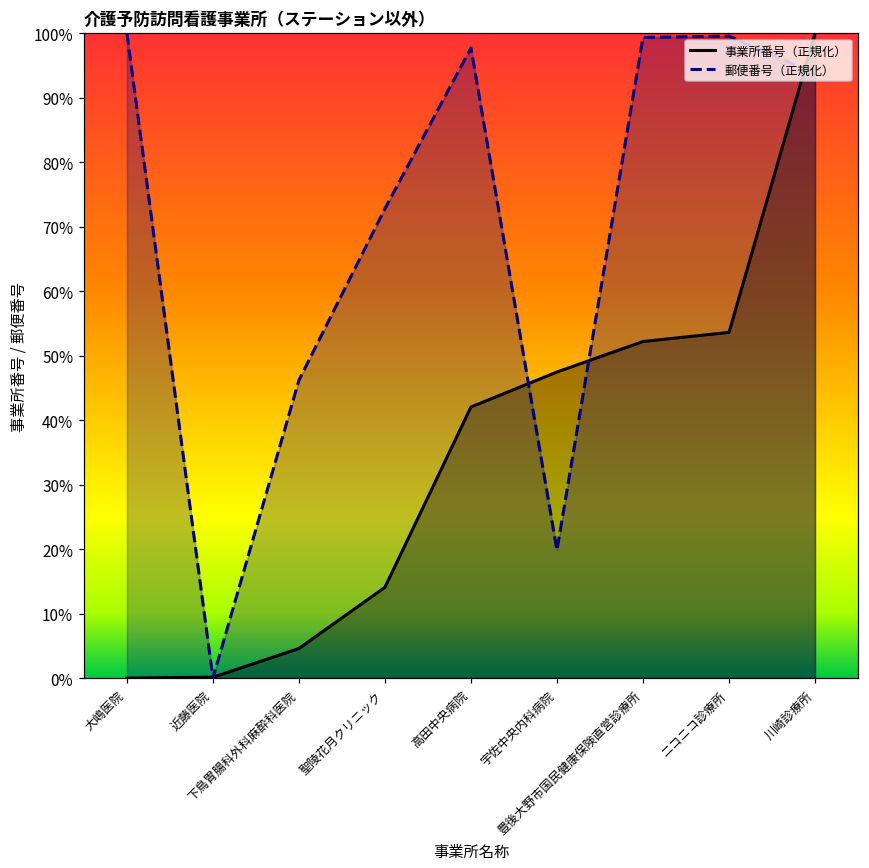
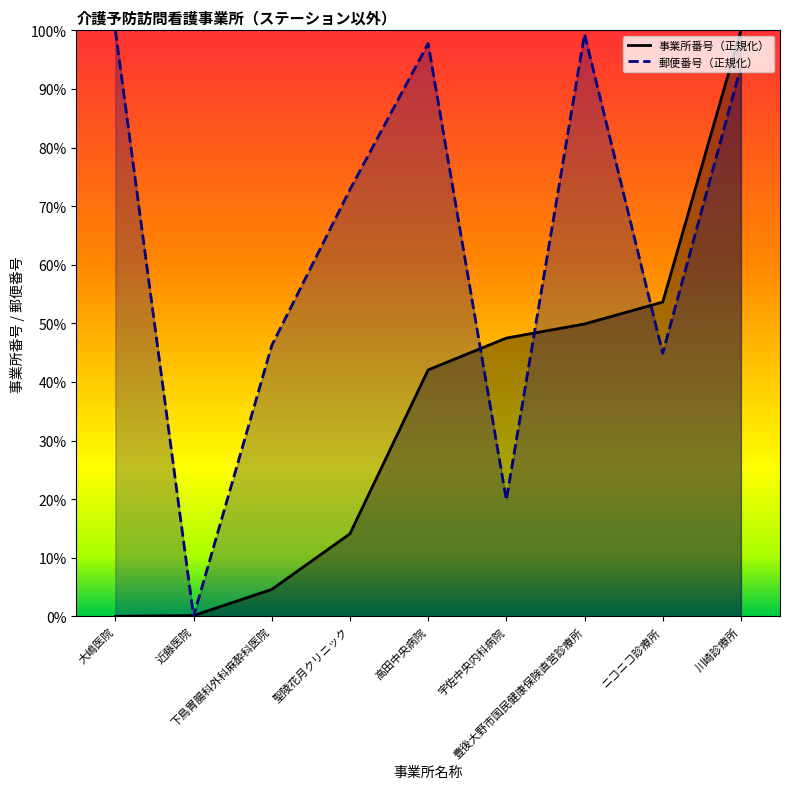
事業所番号（正規化）, 豊後大野市国民健康保険直営診療所: 52% -> 50%
郵便番号（正規化）, ニコニコ診療所: 100% -> 45%
